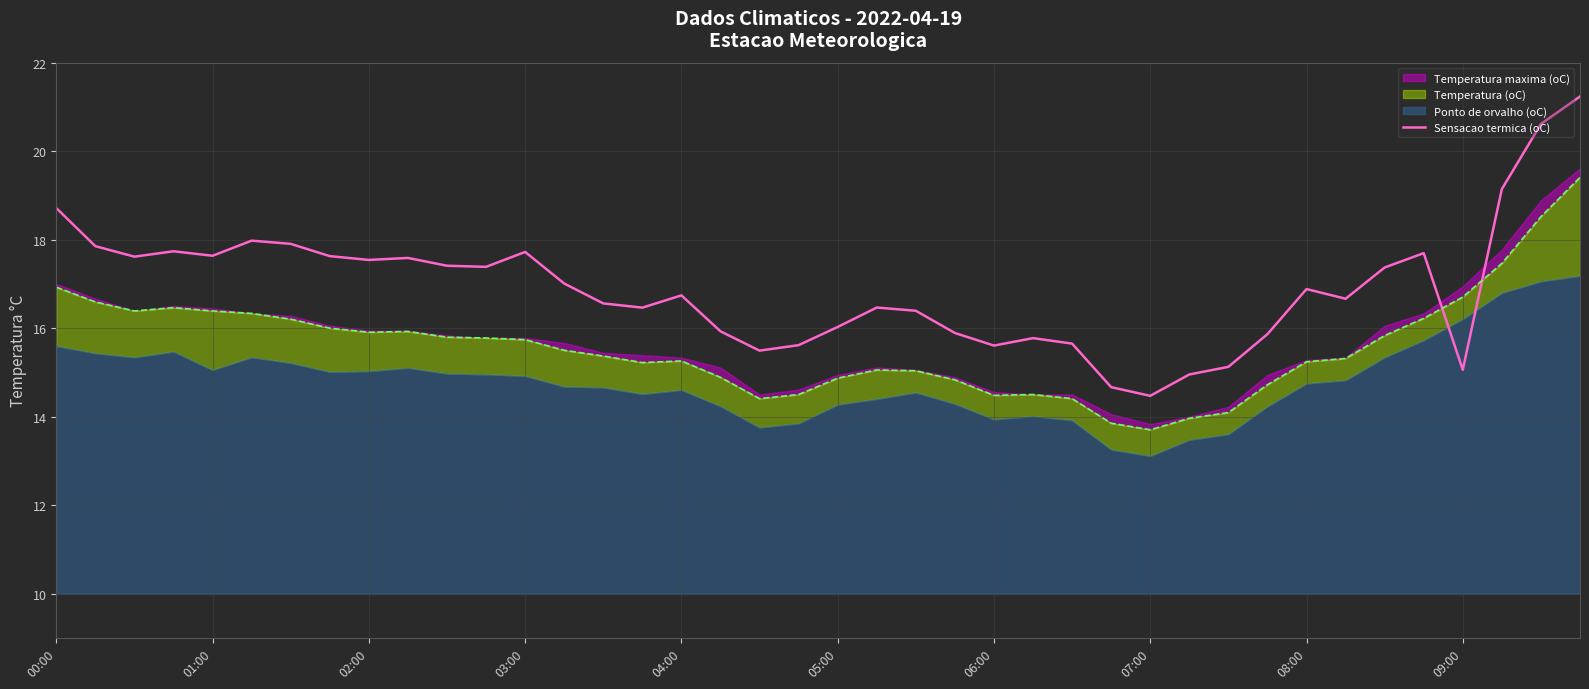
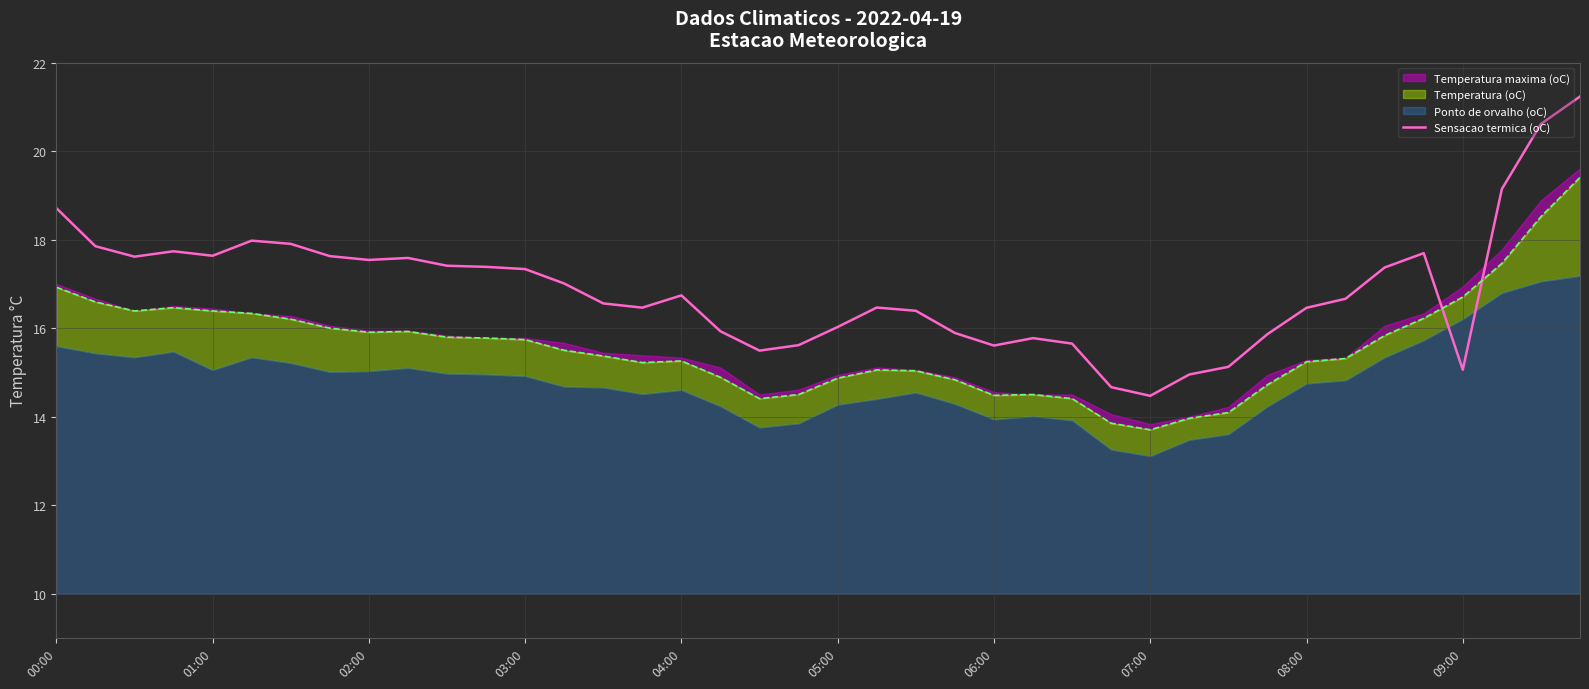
Sensacao termica (oC), 03:00: 17.7 -> 17.3
Sensacao termica (oC), 08:00: 16.9 -> 16.5
